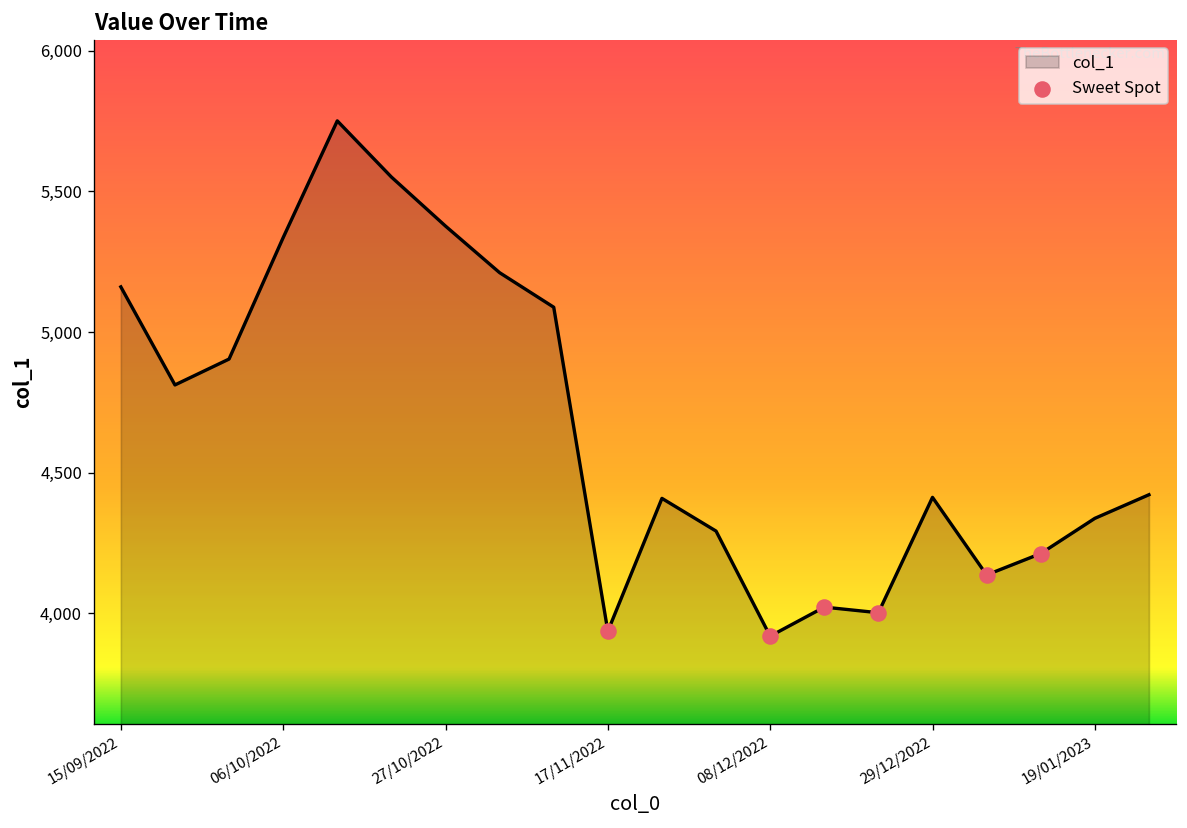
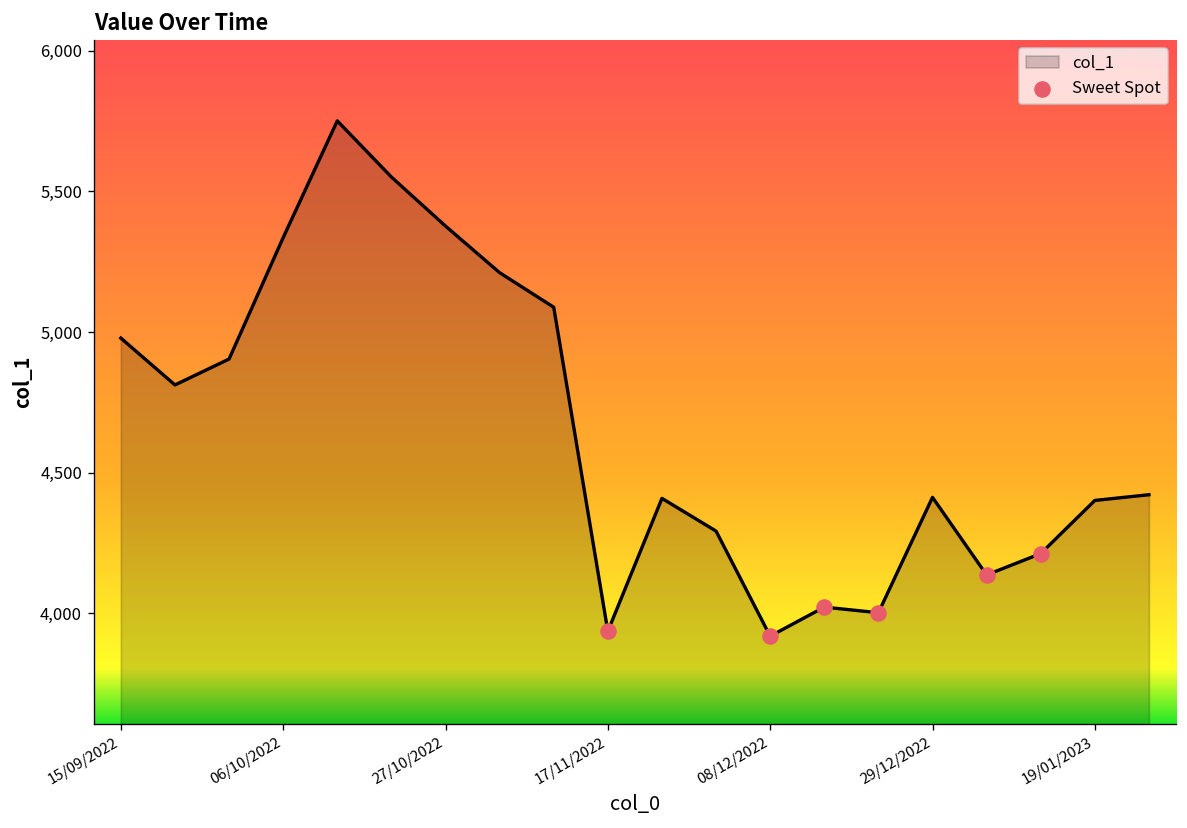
col_1, 15/09/2022: 5,160 -> 4,980
col_1, 19/01/2023: 4,340 -> 4,400
